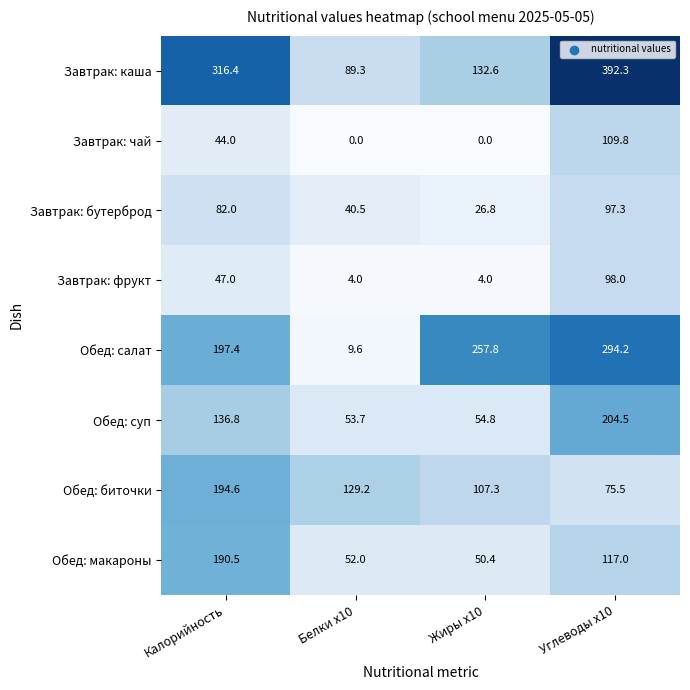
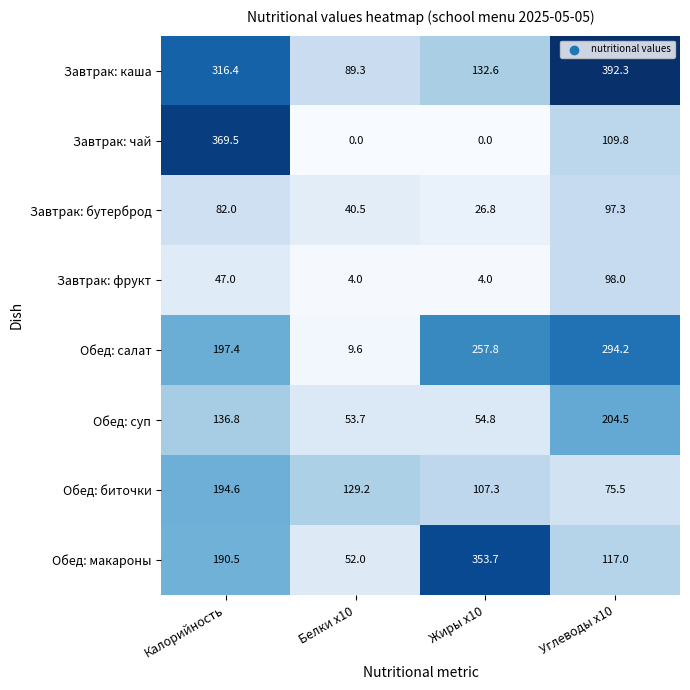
Завтрак: чай, Калорийность: 44.0 -> 369.5
Обед: макароны, Жиры x10: 50.4 -> 353.7
